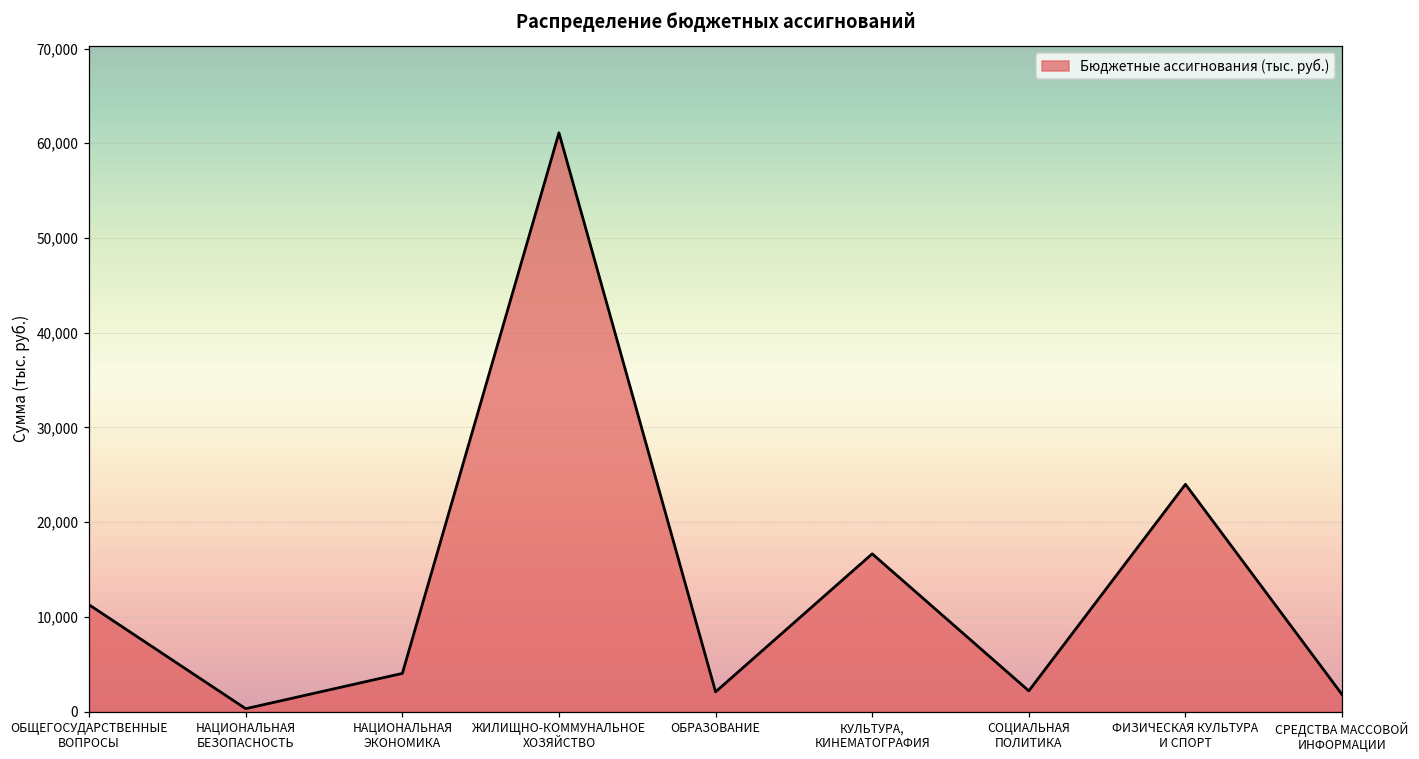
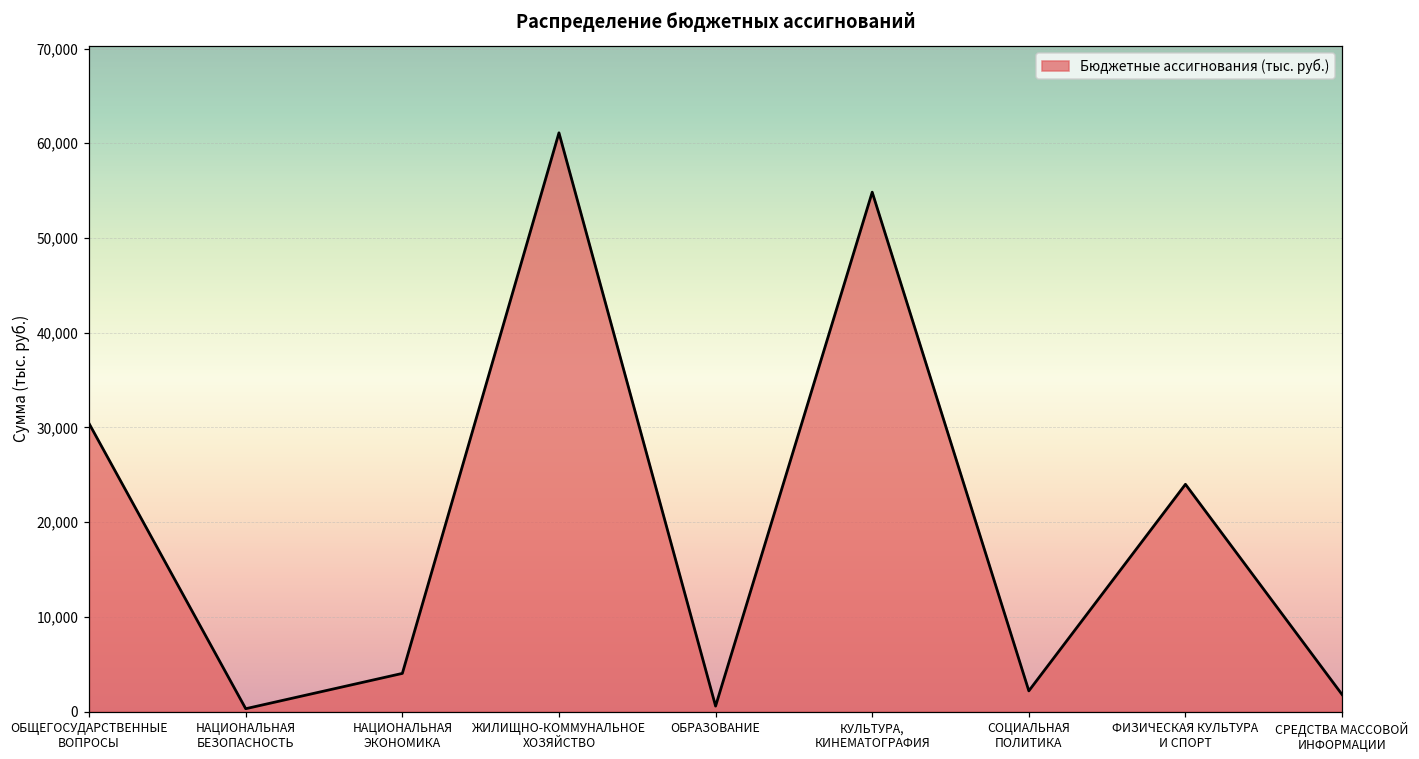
ОБЩЕГОСУДАРСТВЕННЫЕ ВОПРОСЫ: 11,000 -> 30,000
ОБРАЗОВАНИЕ: 2,000 -> 1,000
КУЛЬТУРА, КИНЕМАТОГРАФИЯ: 17,000 -> 55,000
